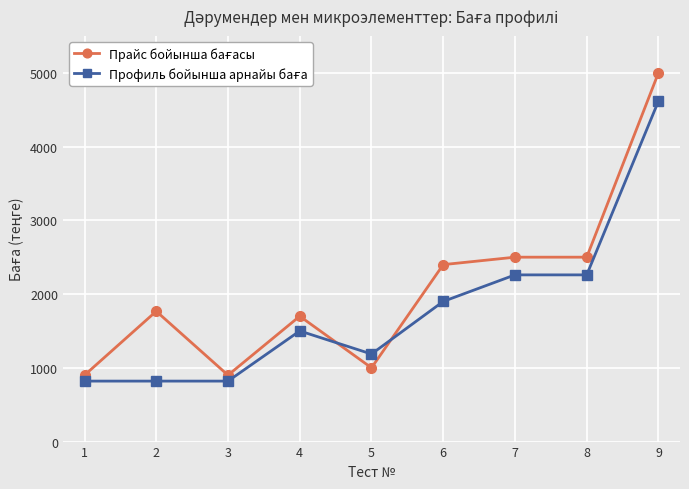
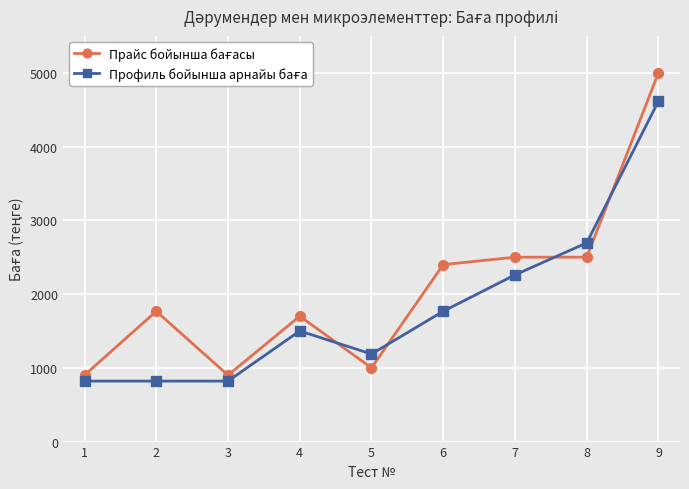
Профиль бойынша арнайы баға, 6: 1900 -> 1800
Профиль бойынша арнайы баға, 8: 2300 -> 2700
